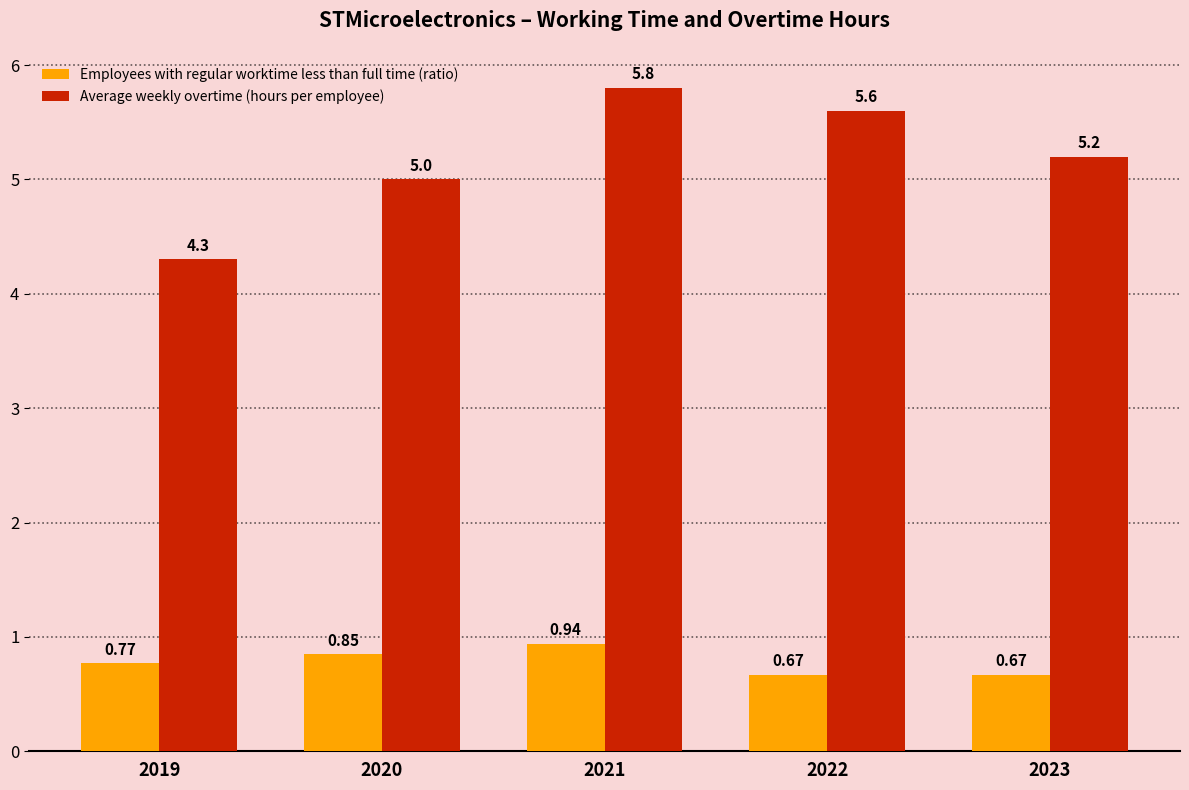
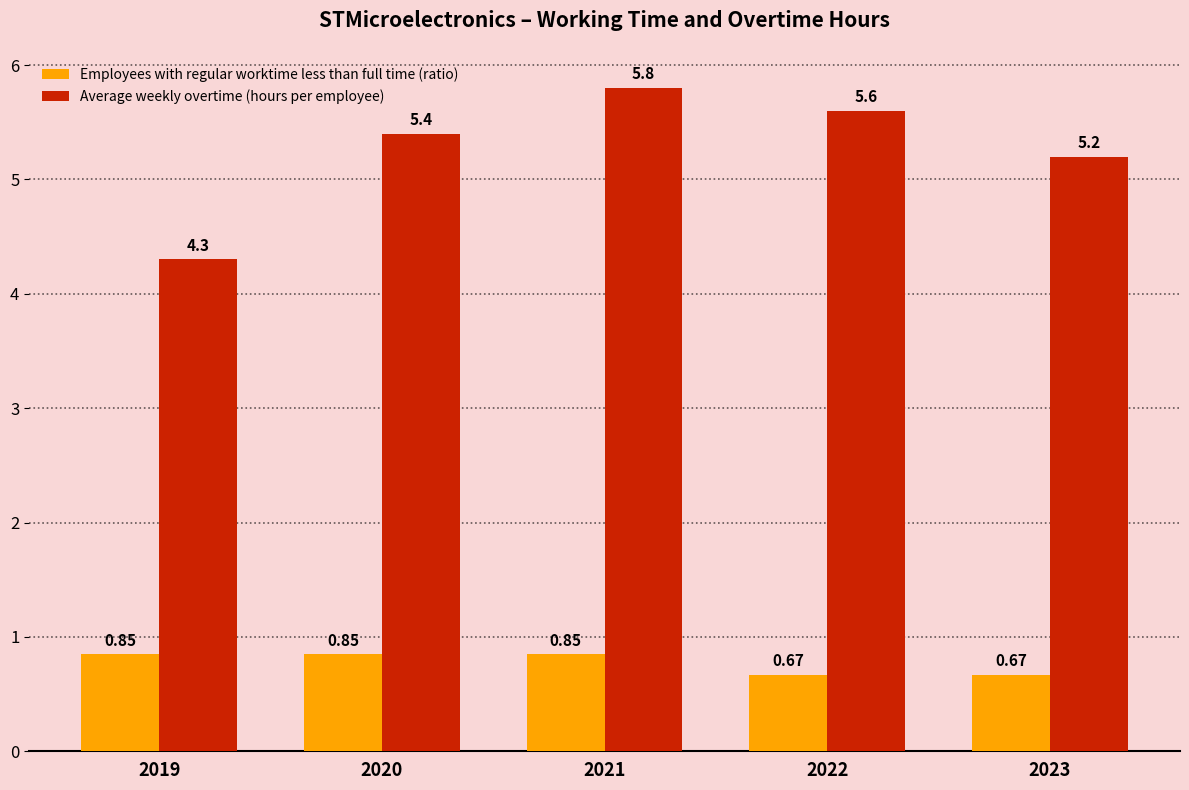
Employees with regular worktime less than full time (ratio), 2019: 0.77 -> 0.85
Average weekly overtime (hours per employee), 2020: 5.0 -> 5.4
Employees with regular worktime less than full time (ratio), 2021: 0.94 -> 0.85
